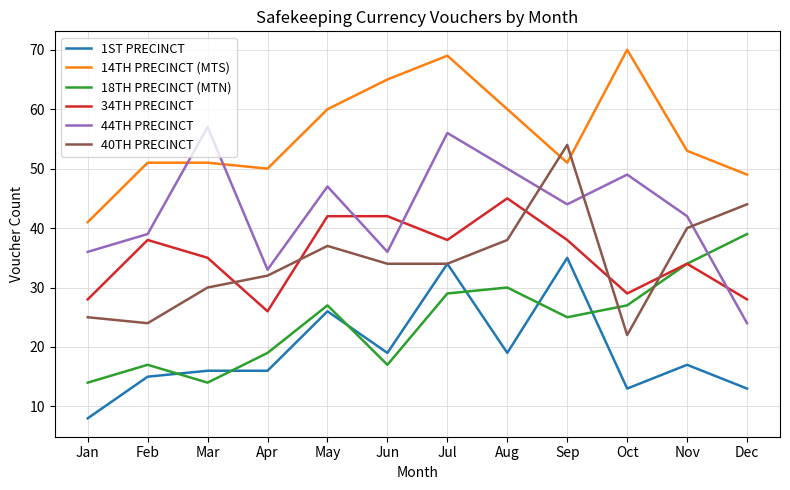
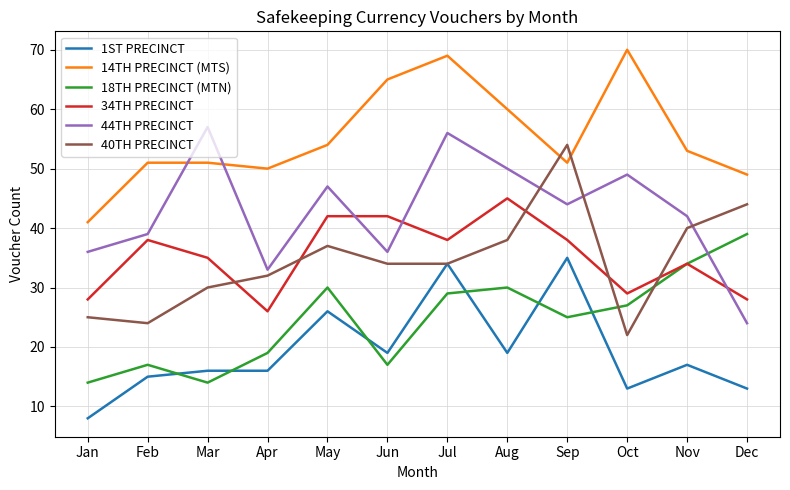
14TH PRECINCT (MTS), May: 60 -> 54
18TH PRECINCT (MTN), May: 27 -> 30
